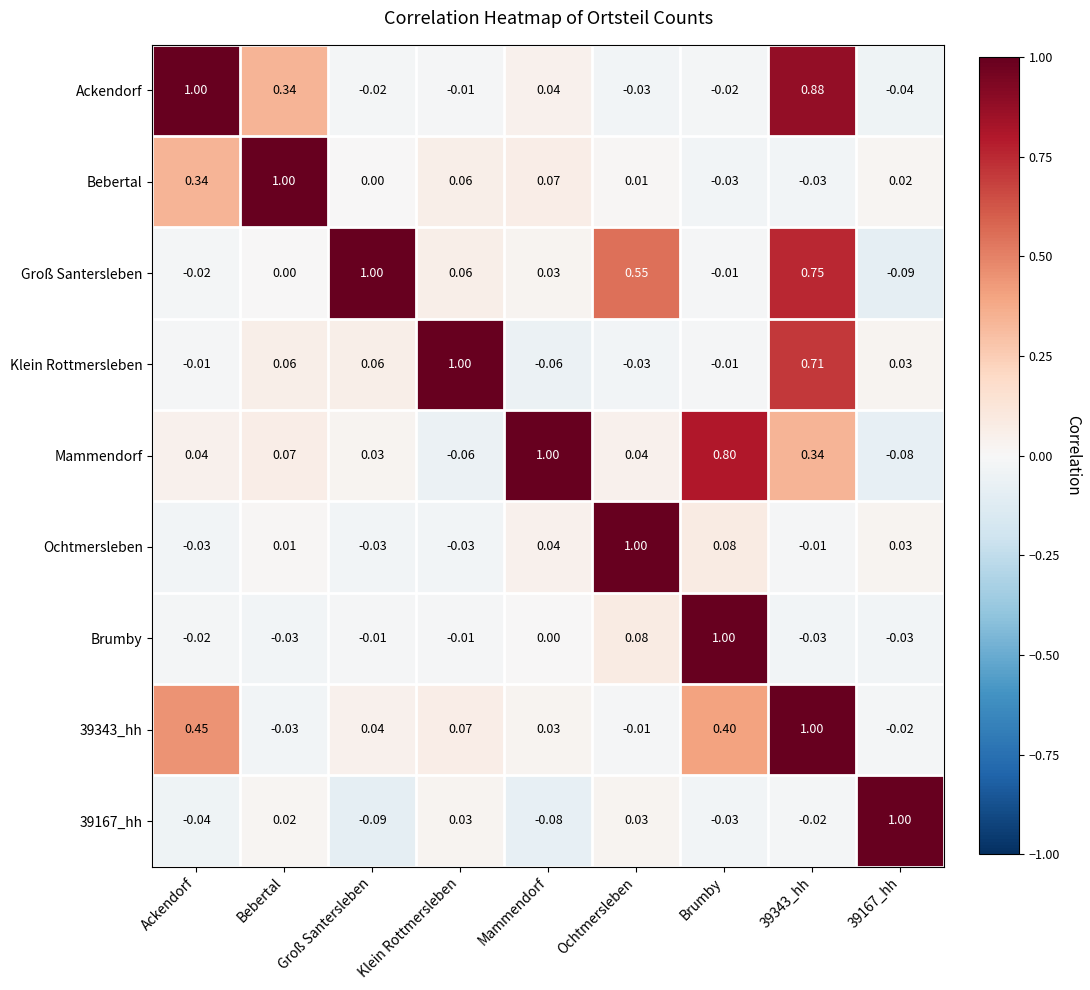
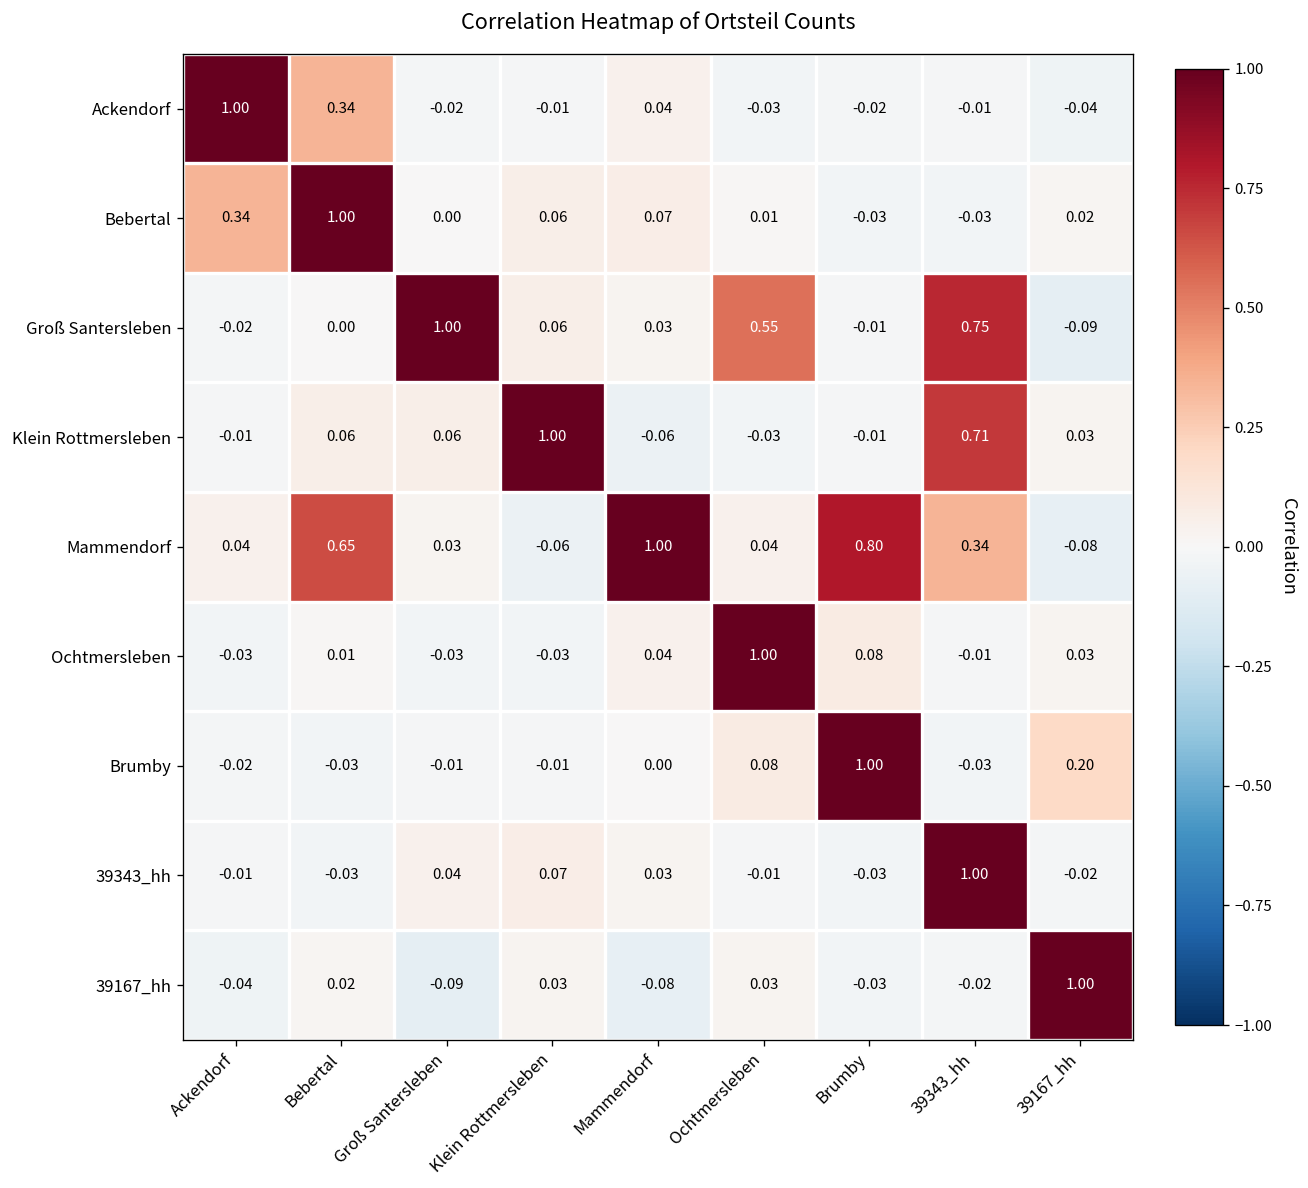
Ackendorf, 39343_hh: 0.88 -> -0.01
Mammendorf, Bebertal: 0.07 -> 0.65
Brumby, 39167_hh: -0.03 -> 0.20
39343_hh, Ackendorf: 0.45 -> -0.01
39343_hh, Brumby: 0.40 -> -0.03
